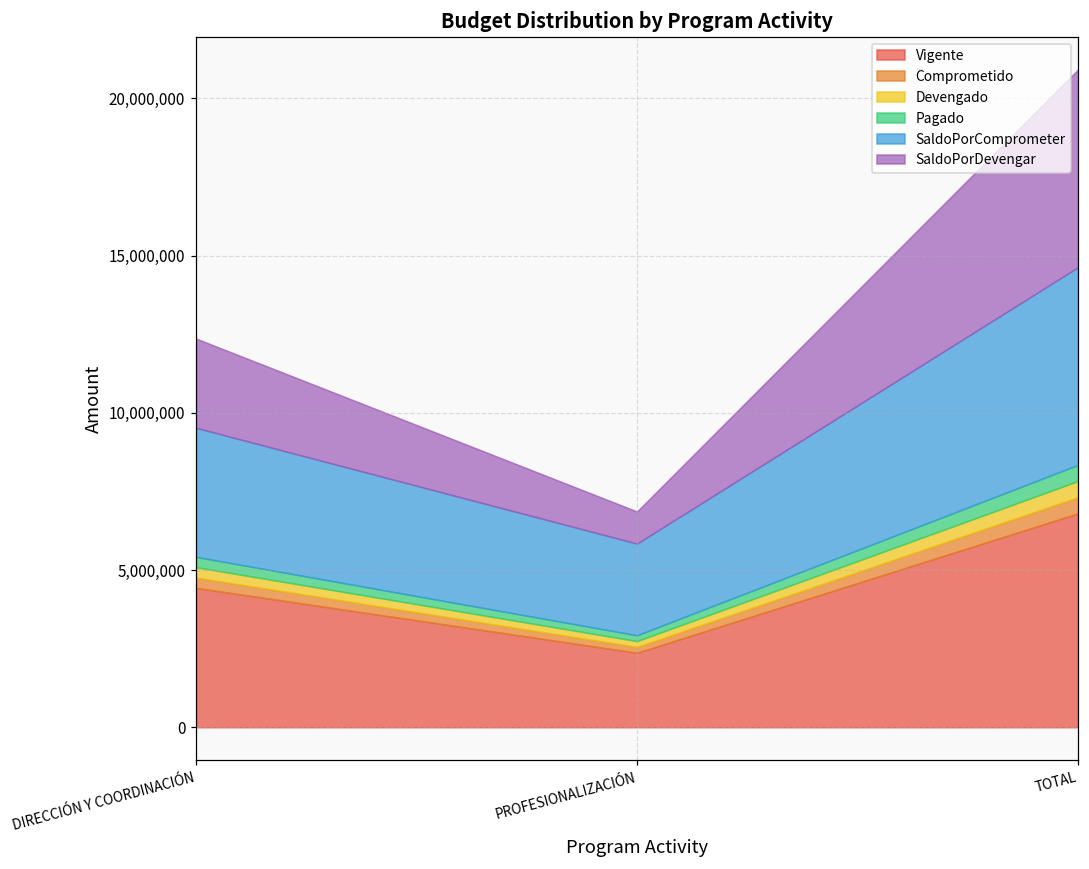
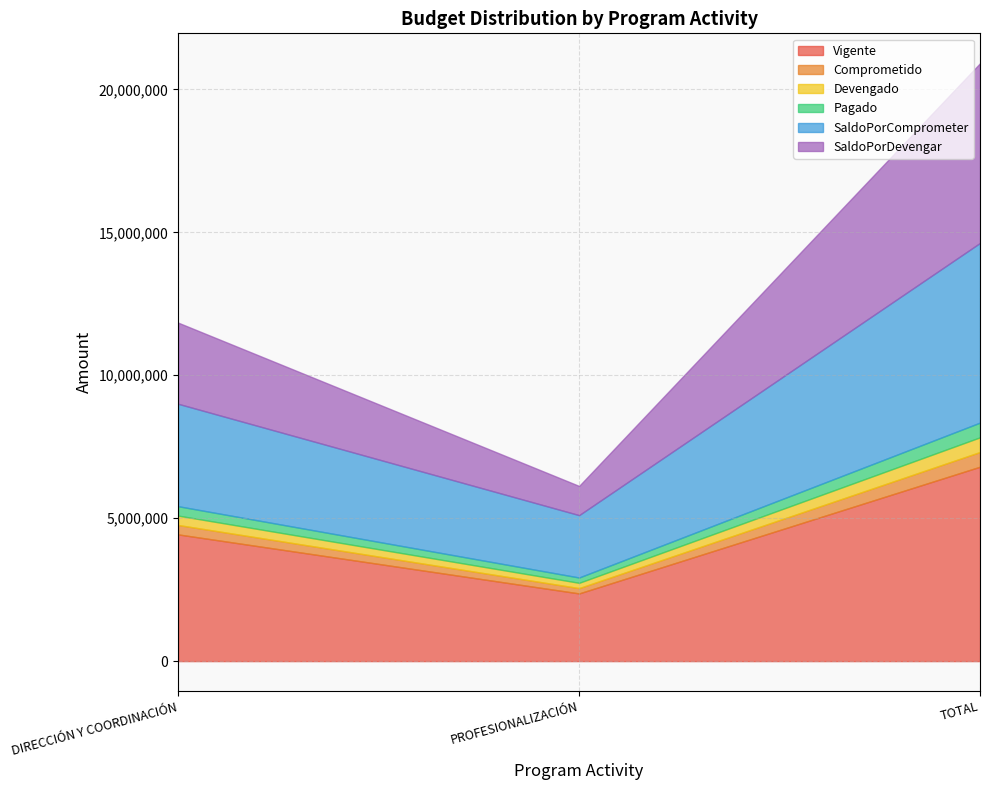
SaldoPorComprometer, DIRECCIÓN Y COORDINACIÓN: 4,100,000 -> 3,600,000
SaldoPorComprometer, PROFESIONALIZACIÓN: 2,900,000 -> 2,200,000
